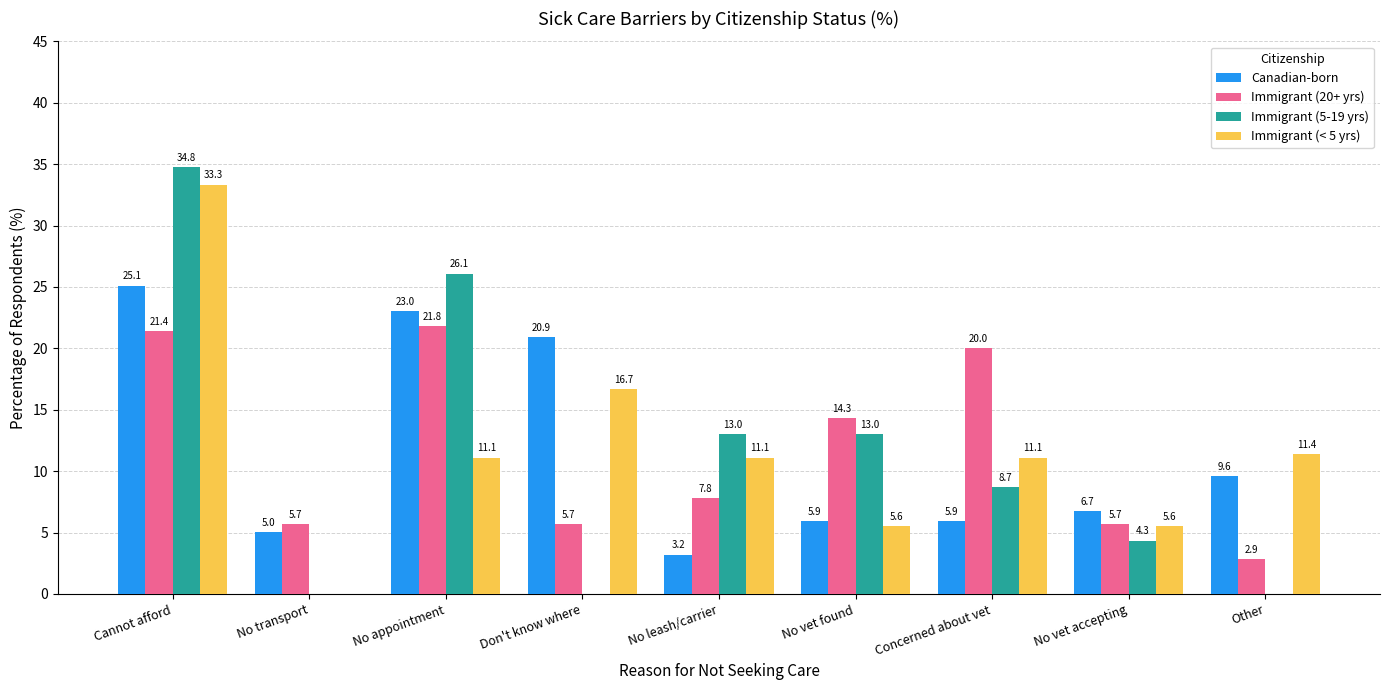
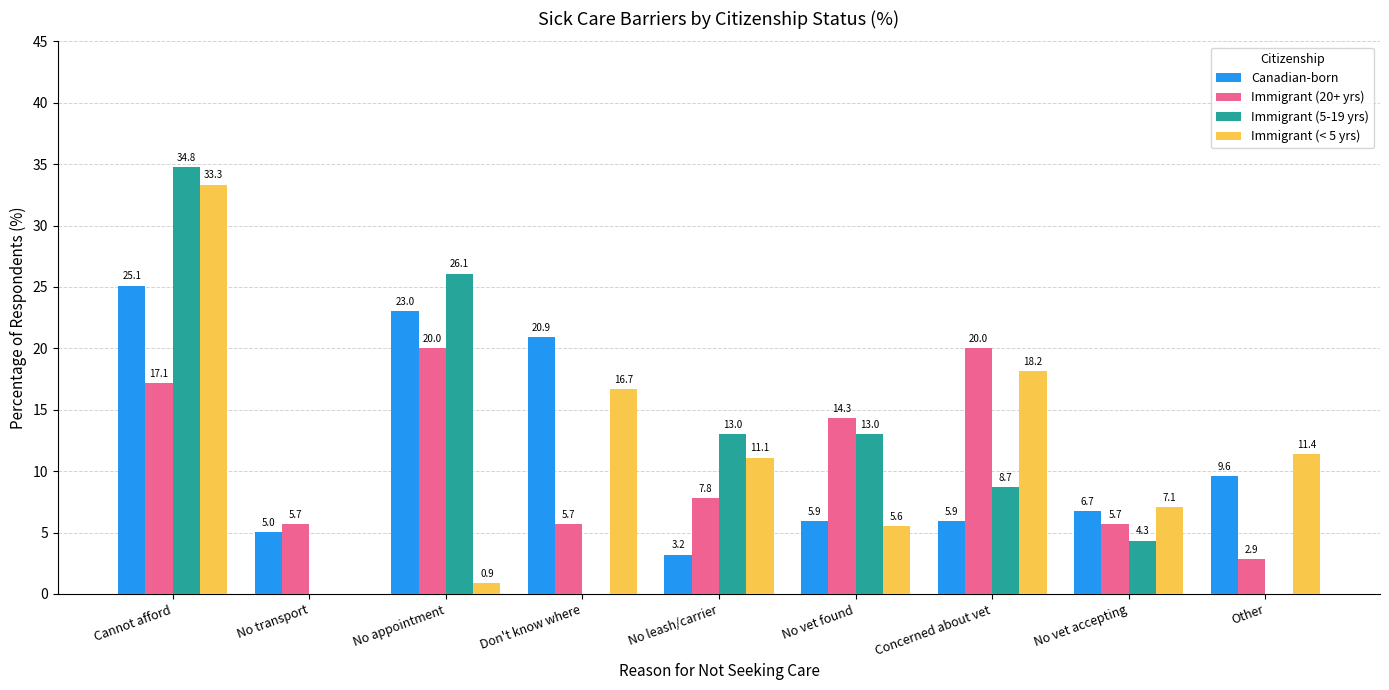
Immigrant (20+ yrs), Cannot afford: 21.4 -> 17.1
Immigrant (20+ yrs), No appointment: 21.8 -> 20.0
Immigrant (< 5 yrs), No appointment: 11.1 -> 0.9
Immigrant (< 5 yrs), Concerned about vet: 11.1 -> 18.2
Immigrant (< 5 yrs), No vet accepting: 5.6 -> 7.1
